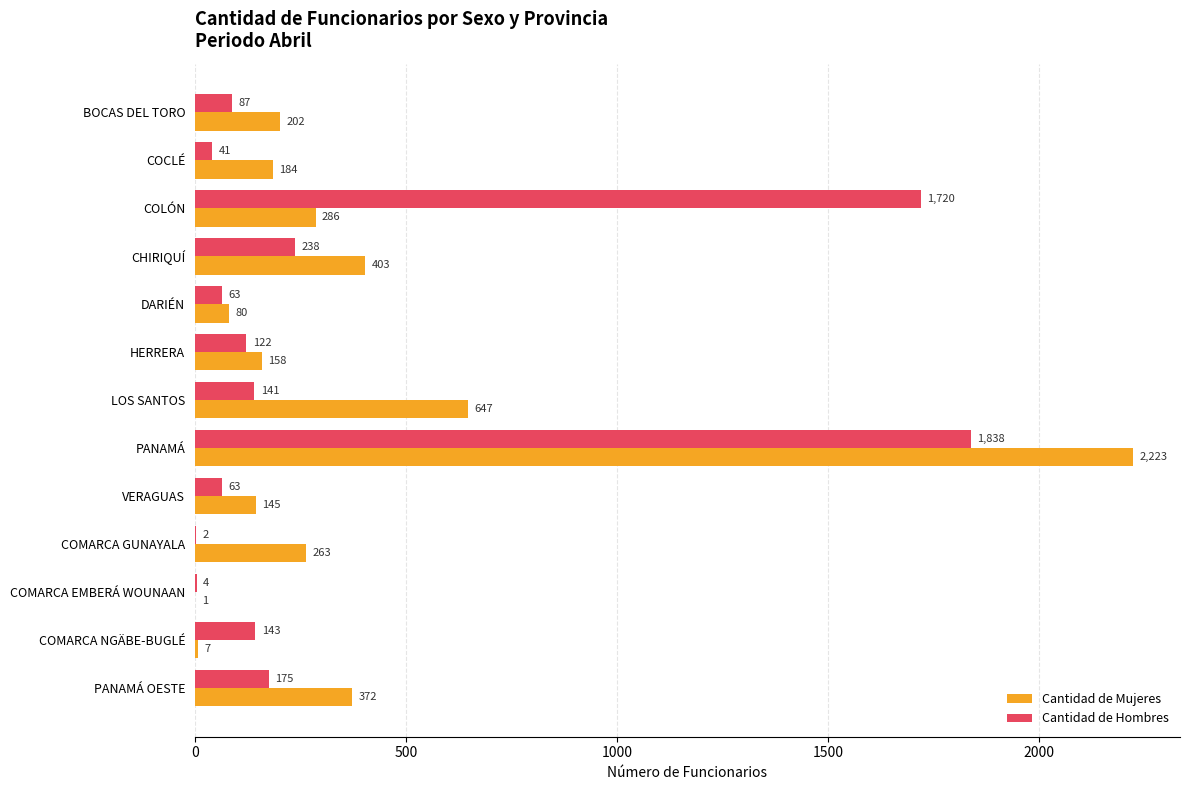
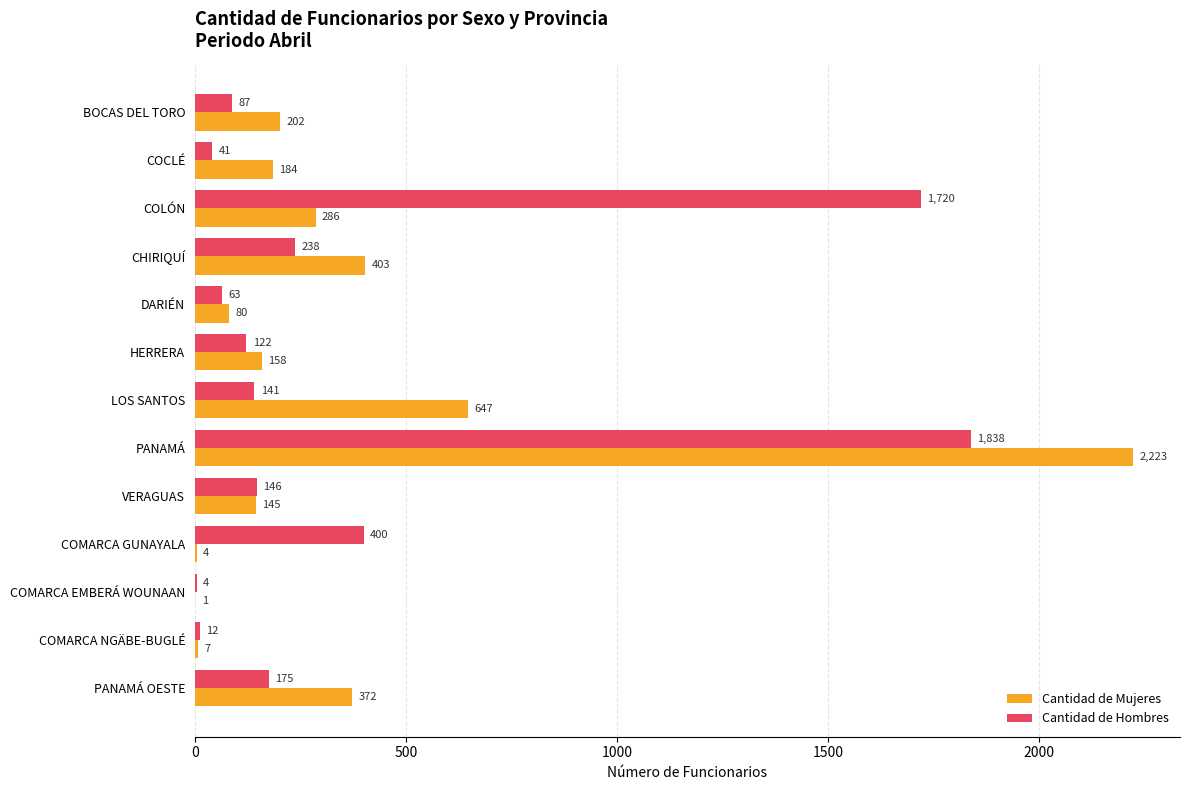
Cantidad de Hombres, VERAGUAS: 63 -> 146
Cantidad de Hombres, COMARCA GUNAYALA: 2 -> 400
Cantidad de Mujeres, COMARCA GUNAYALA: 263 -> 4
Cantidad de Hombres, COMARCA NGÄBE-BUGLÉ: 143 -> 12
